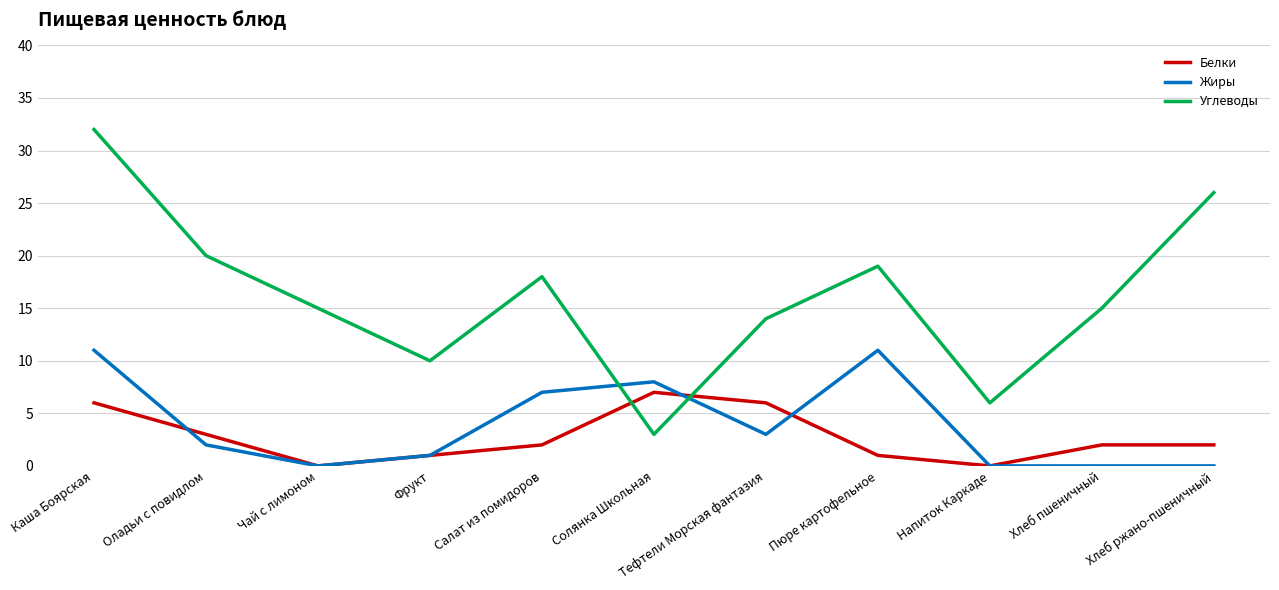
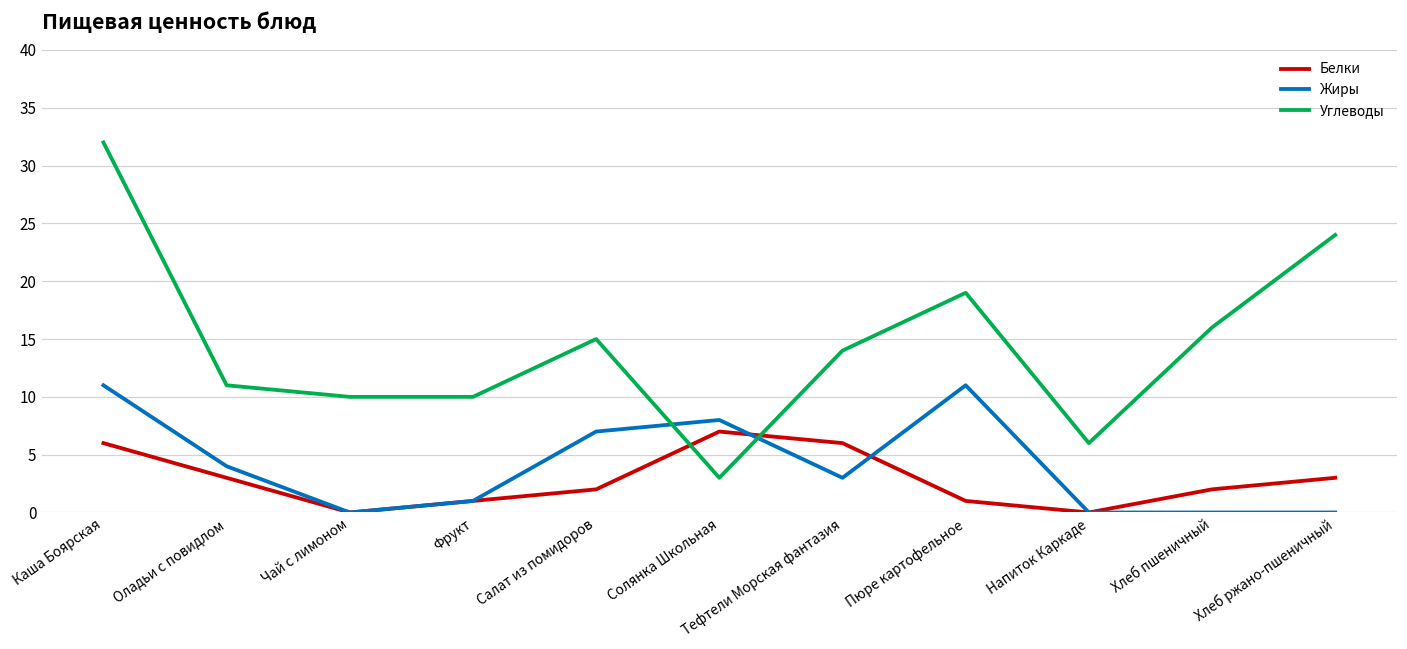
Жиры, Оладьи с повидлом: 2 -> 4
Углеводы, Оладьи с повидлом: 20 -> 11
Углеводы, Чай с лимоном: 15 -> 10
Углеводы, Салат из помидоров: 18 -> 15
Углеводы, Хлеб пшеничный: 15 -> 16
Белки, Хлеб ржано-пшеничный: 2 -> 3
Углеводы, Хлеб ржано-пшеничный: 26 -> 24
